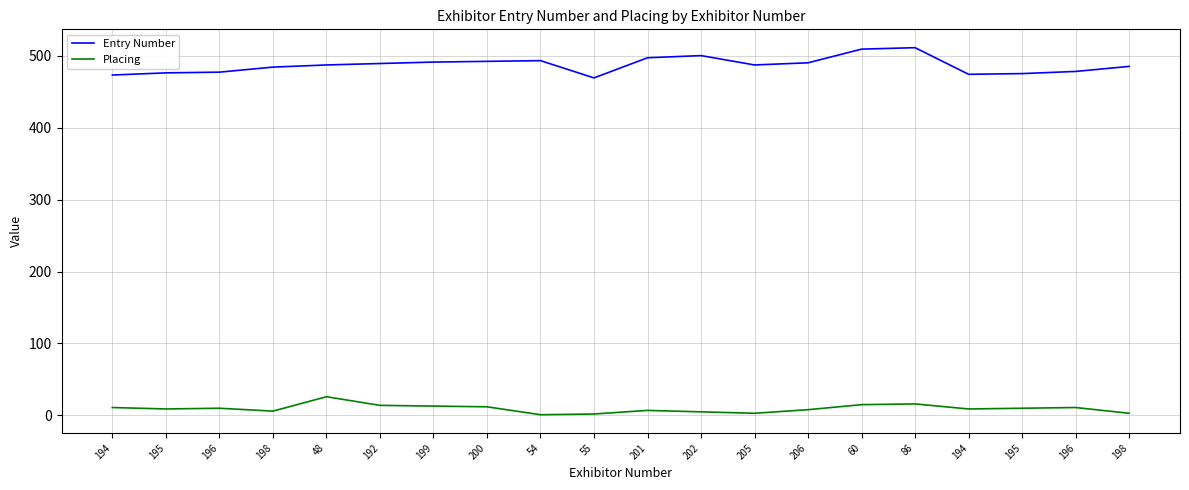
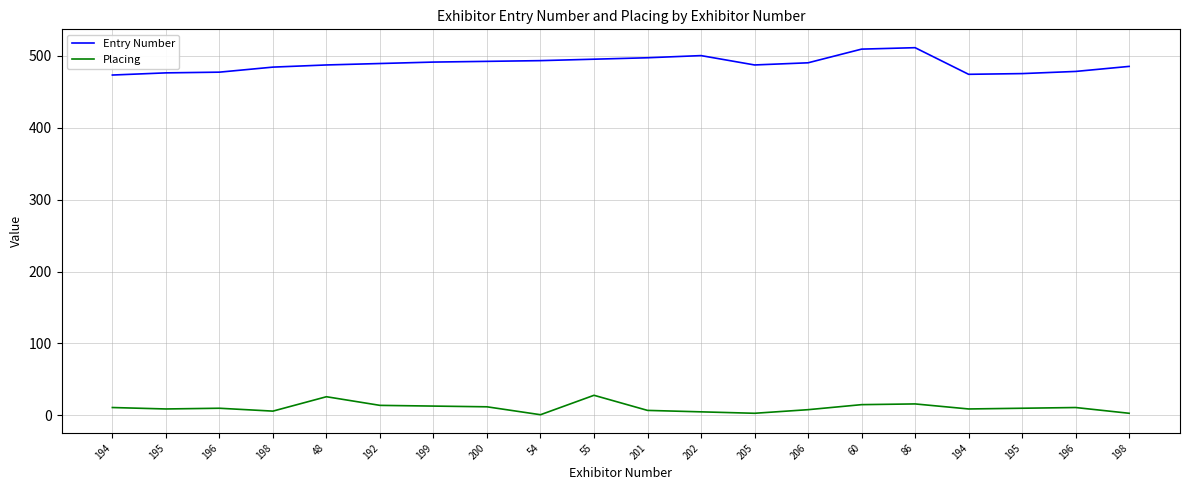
Entry Number, 55: 470 -> 500
Placing, 55: 0 -> 30
